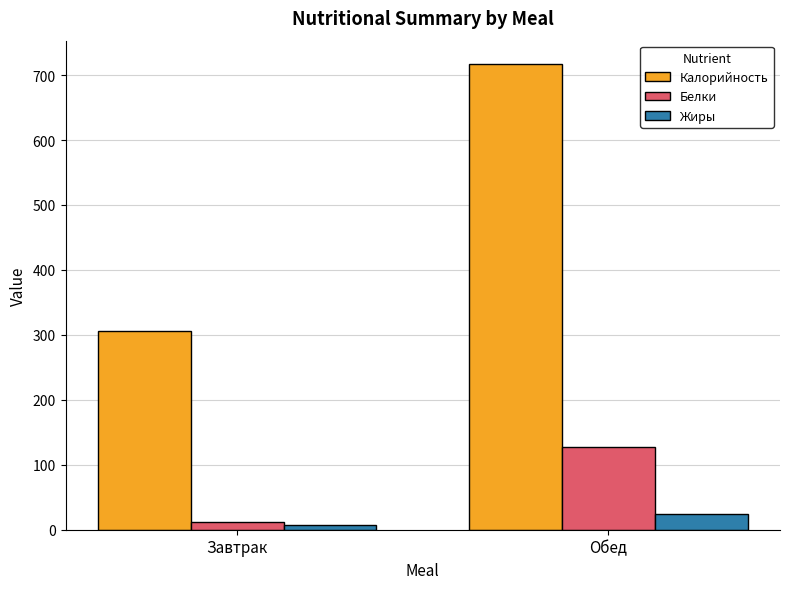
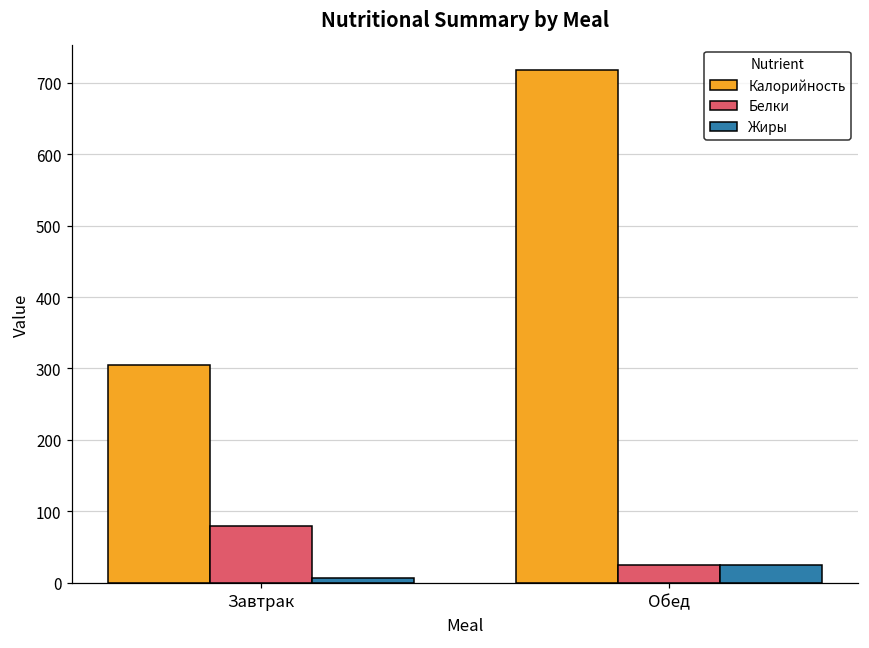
Белки, Завтрак: 10 -> 80
Белки, Обед: 130 -> 20
